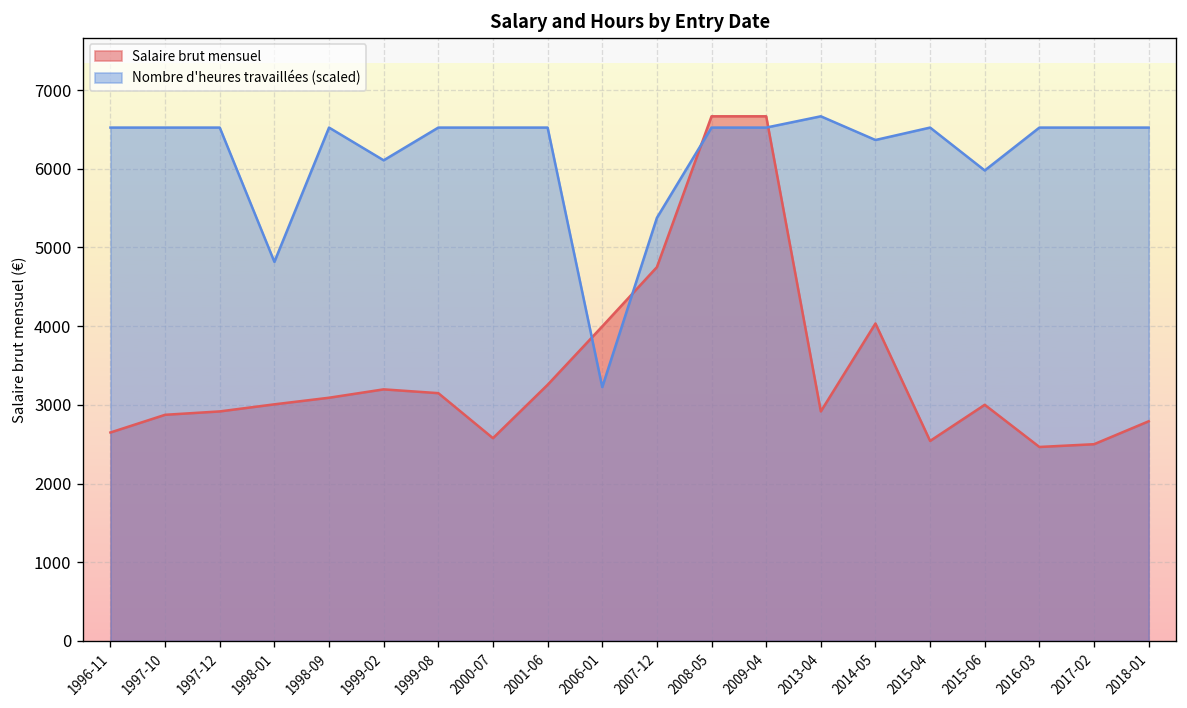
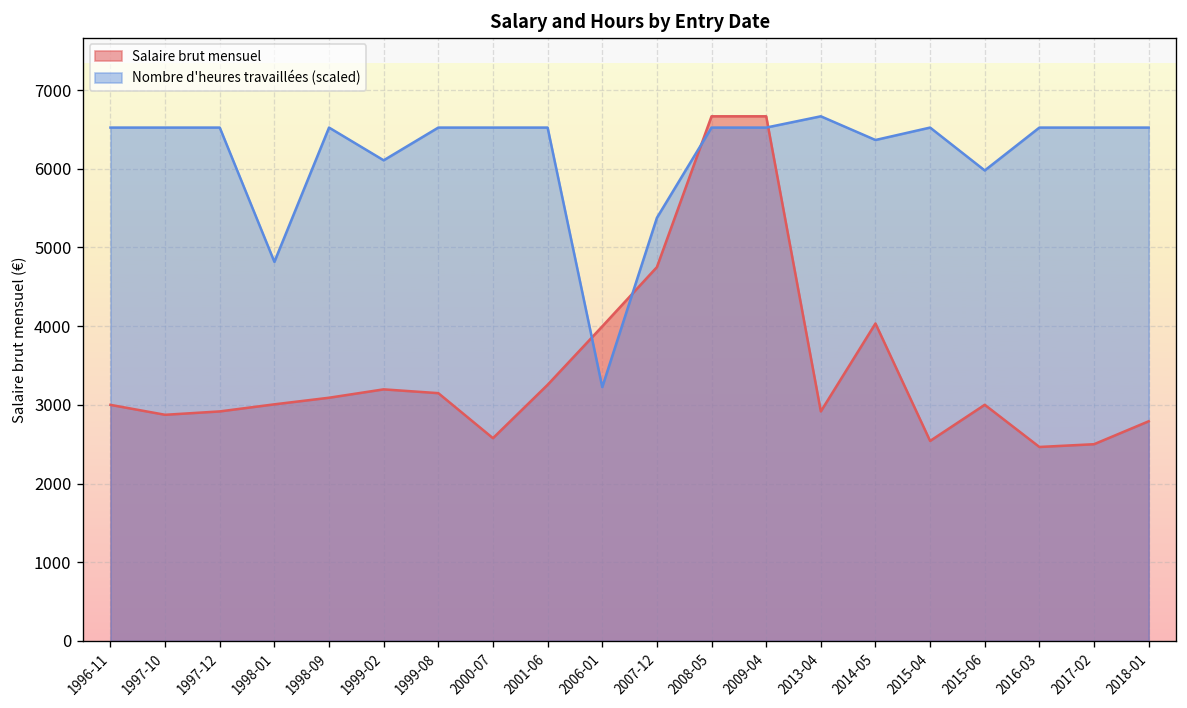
Salaire brut mensuel, 1996-11: 2600 -> 3000
